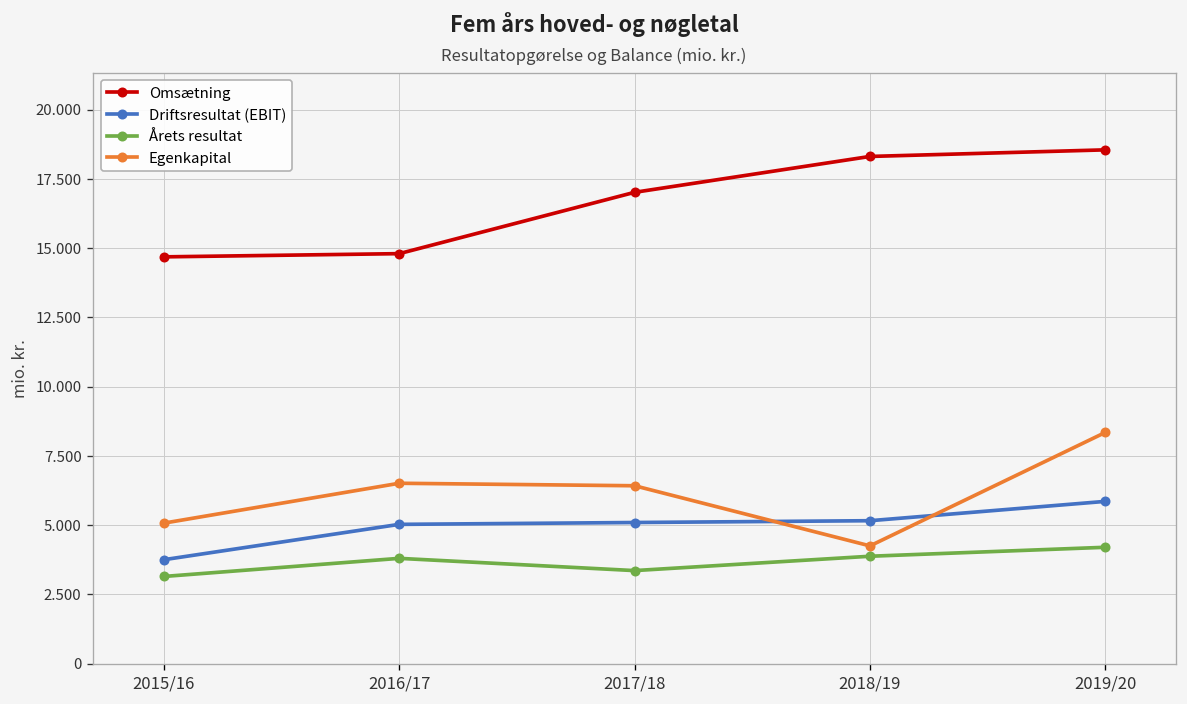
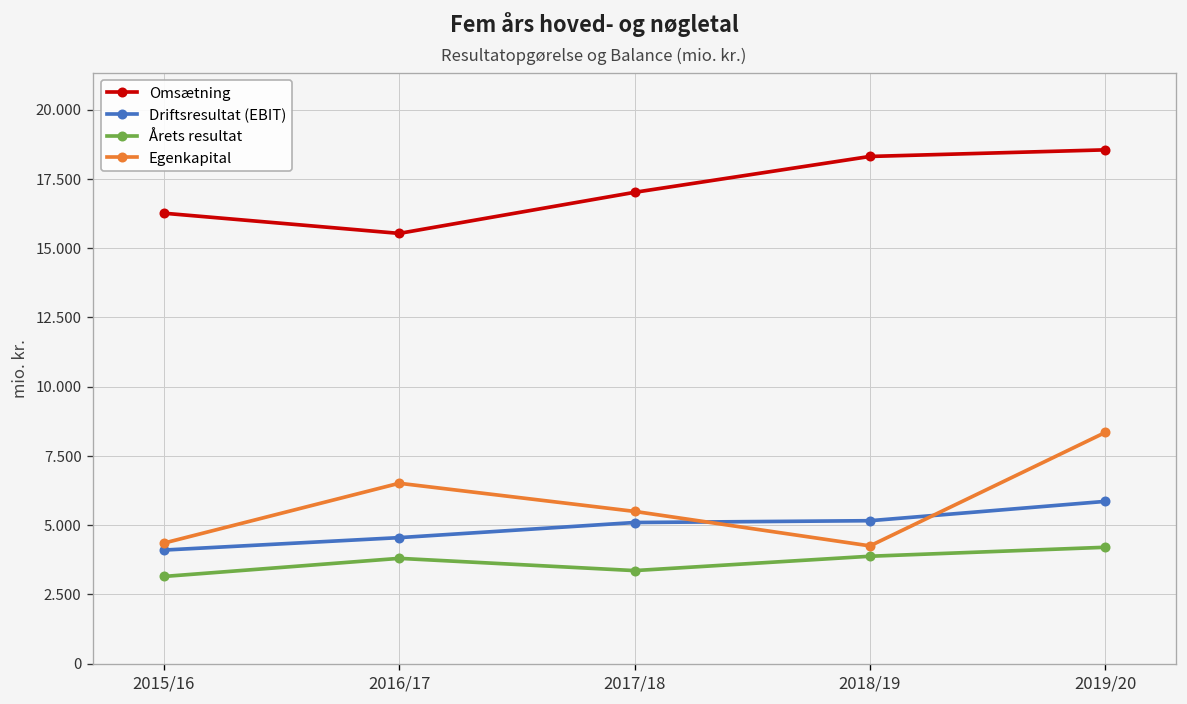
Omsætning, 2015/16: 14.7 -> 16.3
Driftsresultat (EBIT), 2015/16: 3.7 -> 4.1
Egenkapital, 2015/16: 5.1 -> 4.3
Omsætning, 2016/17: 14.8 -> 15.5
Driftsresultat (EBIT), 2016/17: 5.0 -> 4.5
Egenkapital, 2017/18: 6.4 -> 5.5
